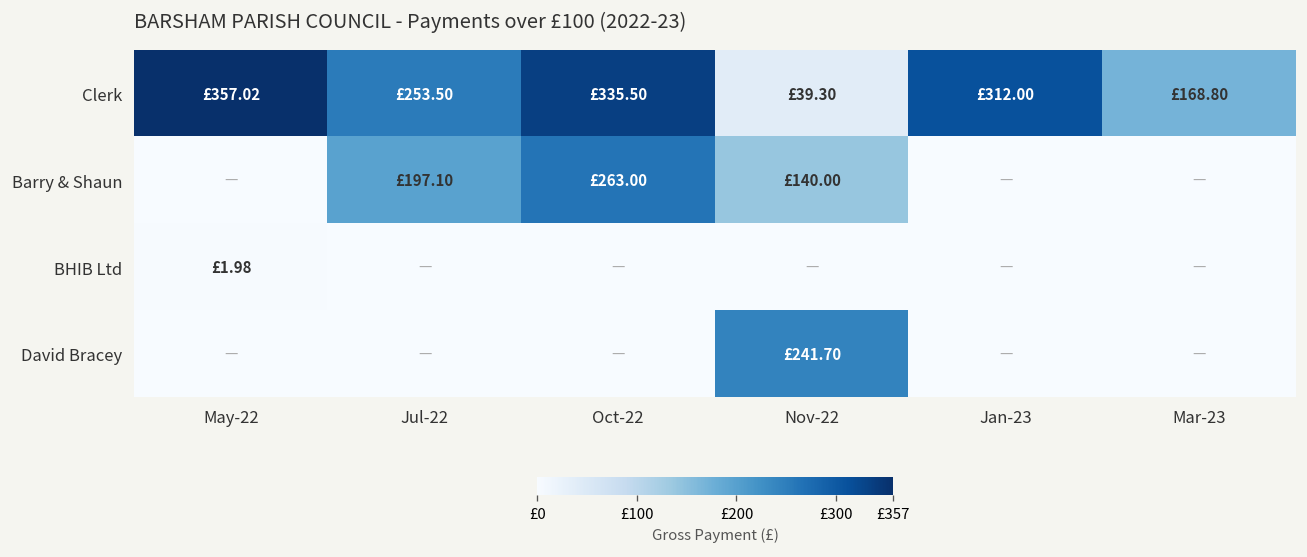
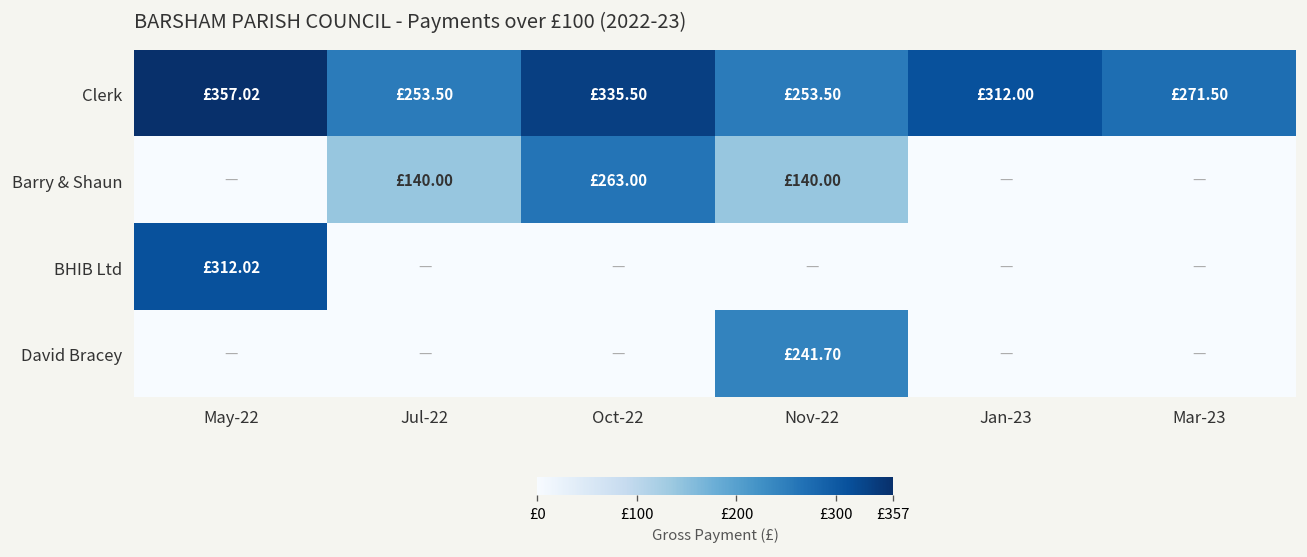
Clerk, Nov-22: £39.30 -> £253.50
Clerk, Mar-23: £168.80 -> £271.50
Barry & Shaun, Jul-22: £197.10 -> £140.00
BHIB Ltd, May-22: £1.98 -> £312.02
